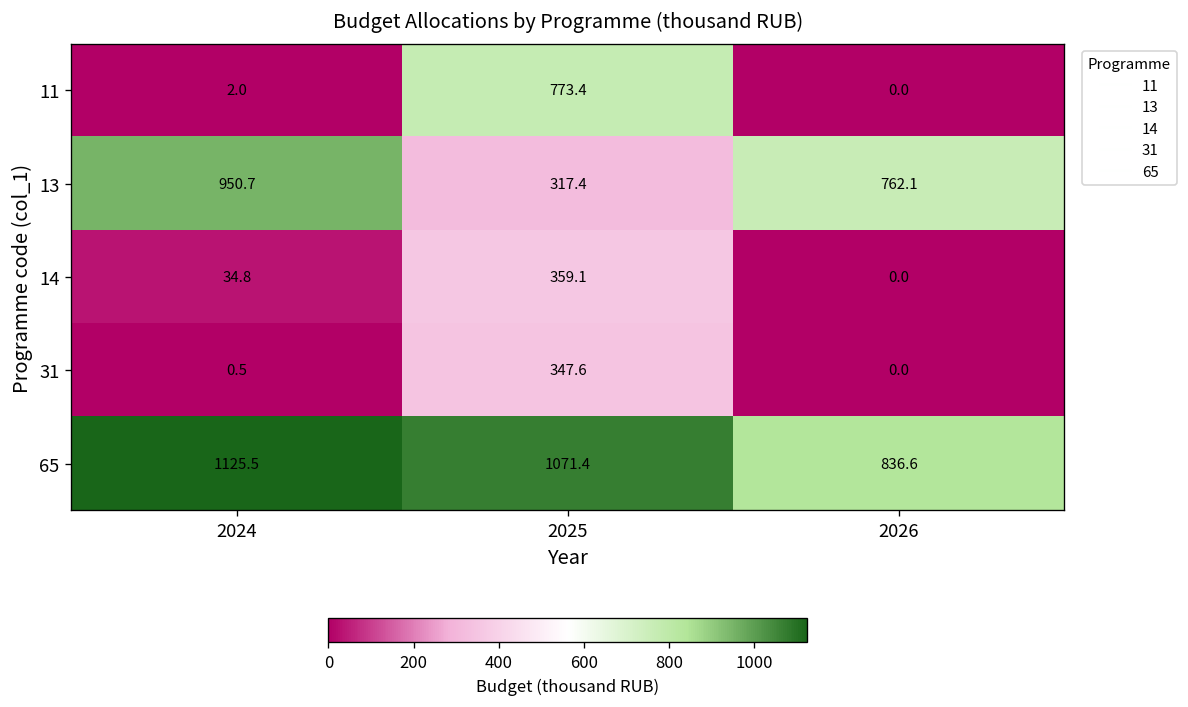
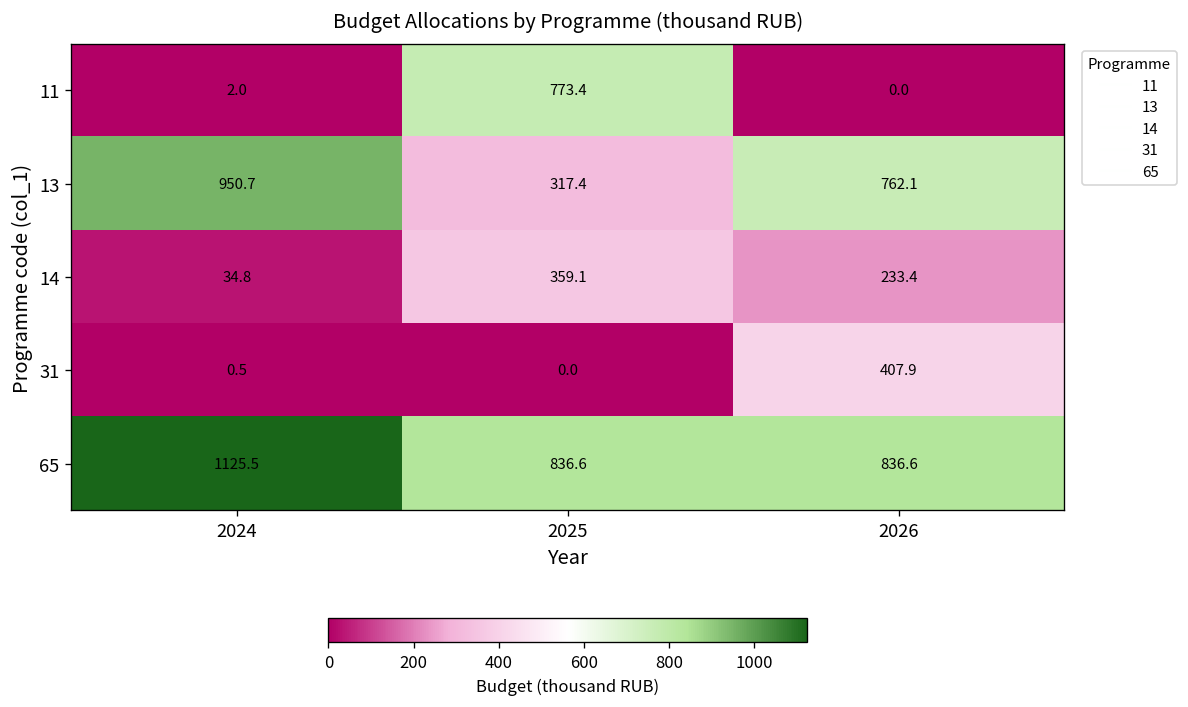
14, 2026: 0.0 -> 233.4
31, 2025: 347.6 -> 0.0
31, 2026: 0.0 -> 407.9
65, 2025: 1071.4 -> 836.6
